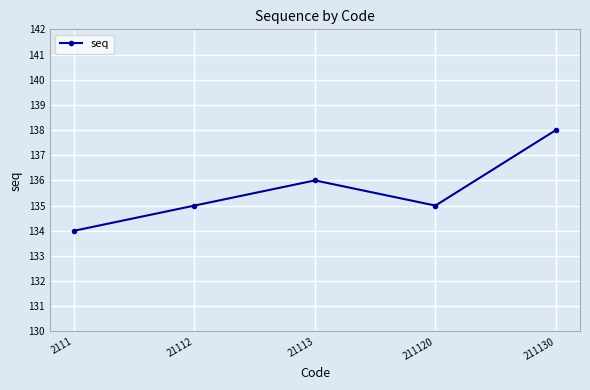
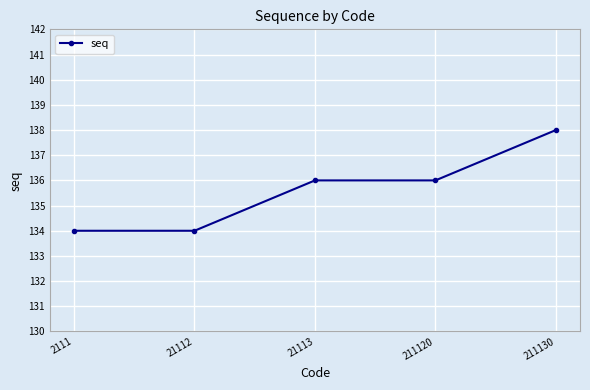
21112: 135 -> 134
211120: 135 -> 136
